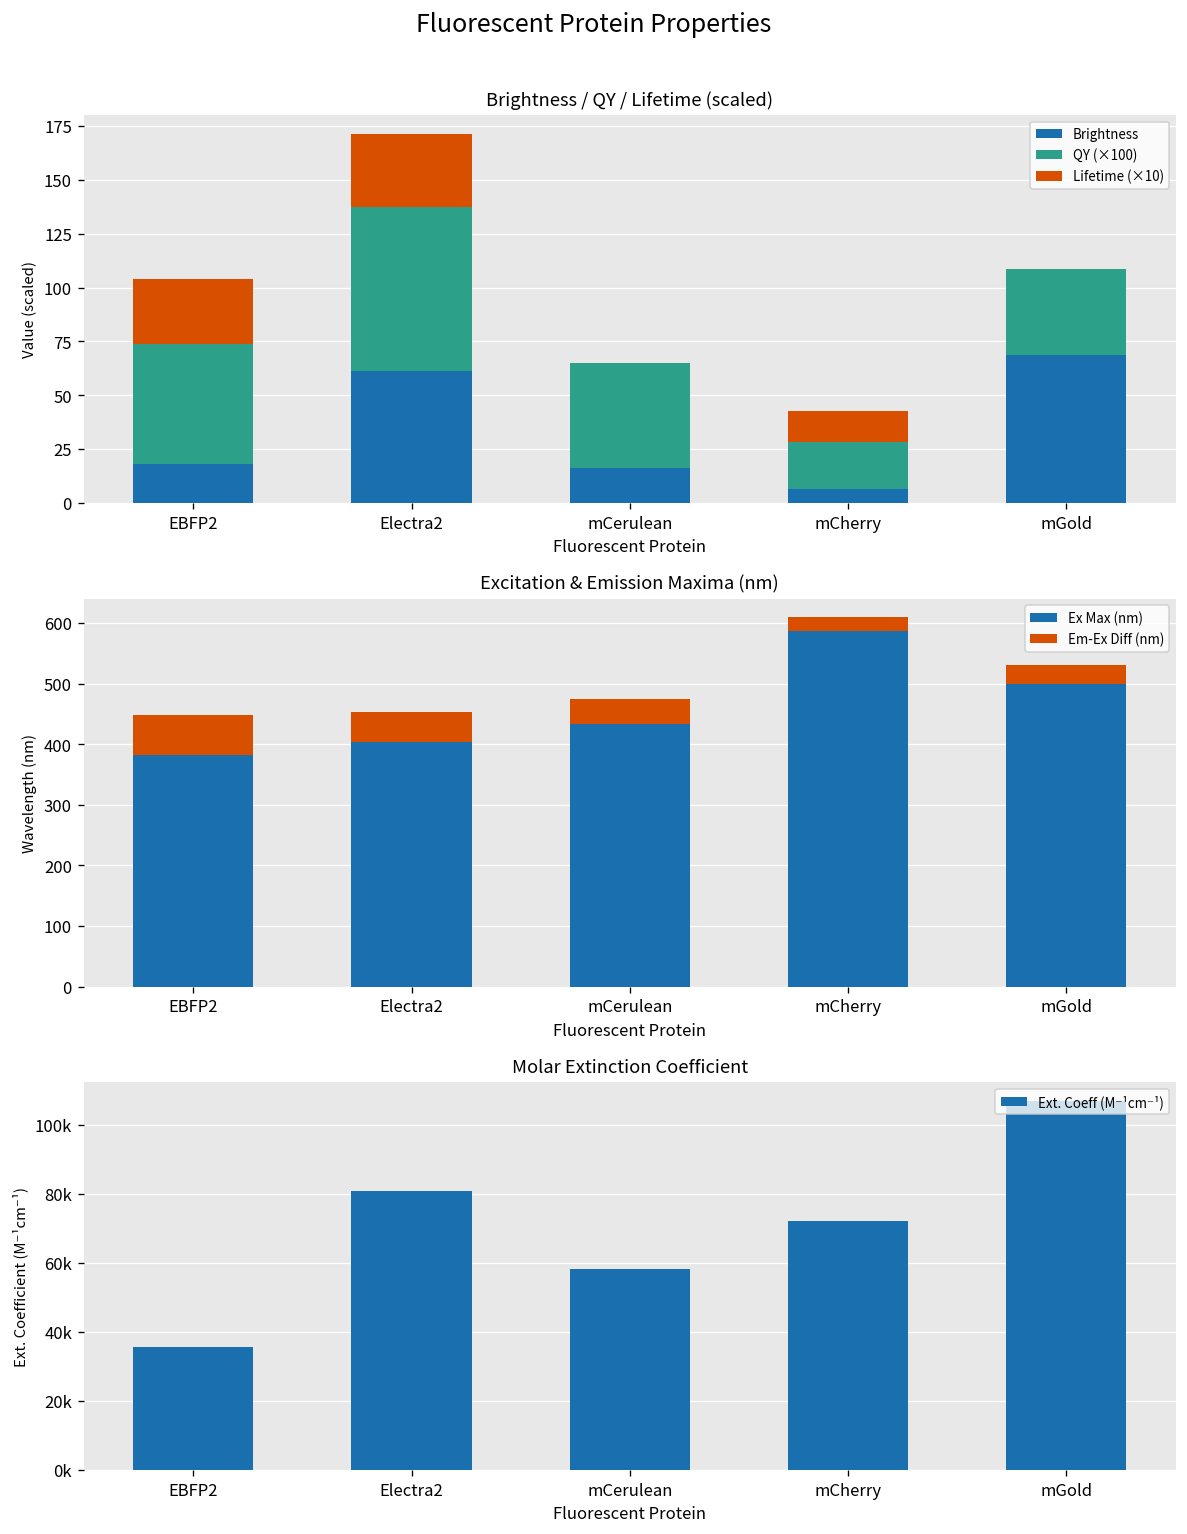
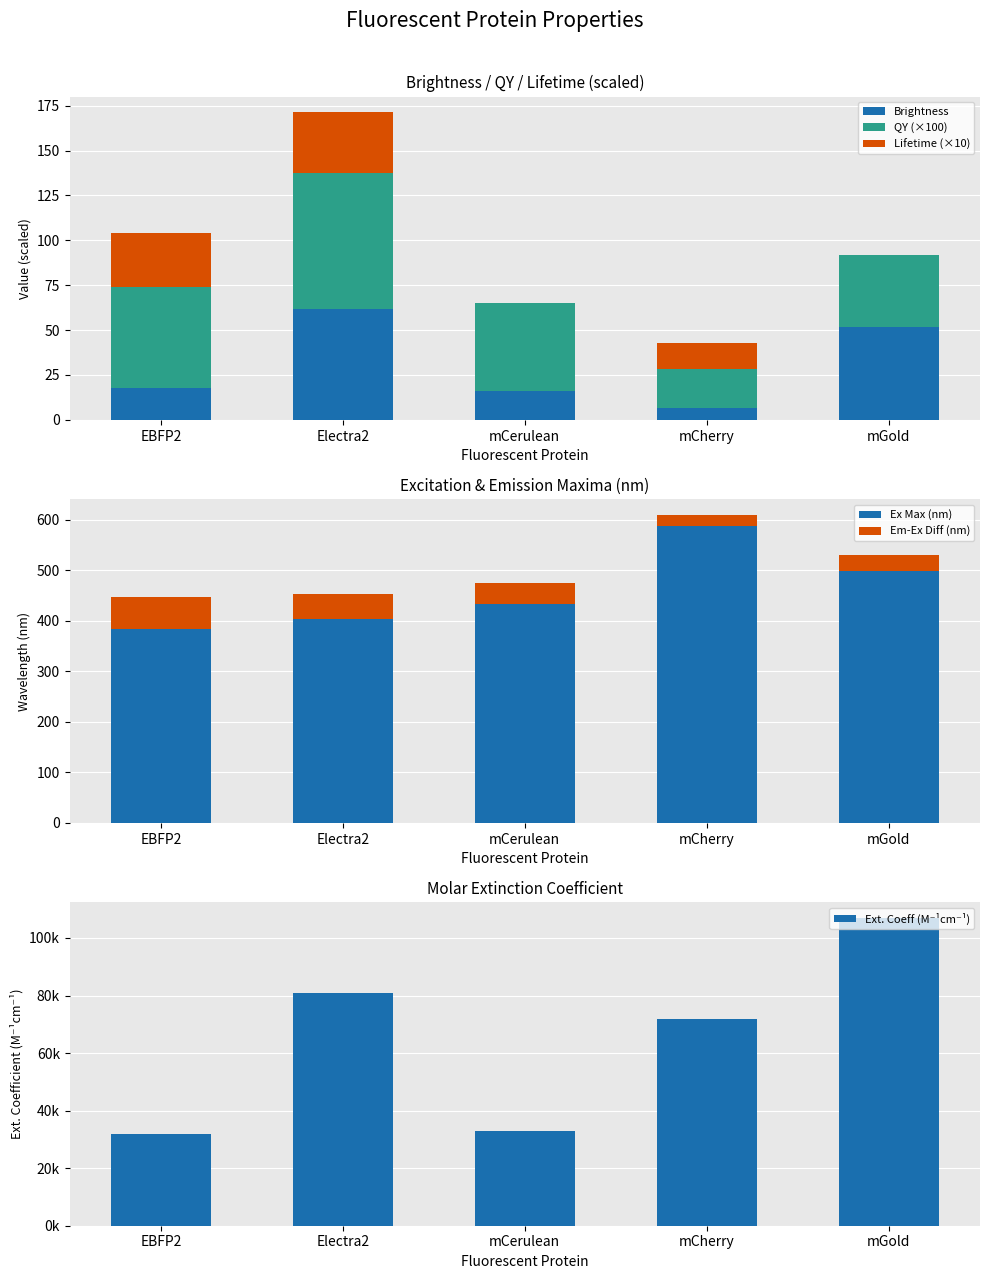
Brightness / QY / Lifetime (scaled), Brightness, mGold: 68 -> 52
Molar Extinction Coefficient, EBFP2: 36000 -> 32000
Molar Extinction Coefficient, mCerulean: 58000 -> 33000
